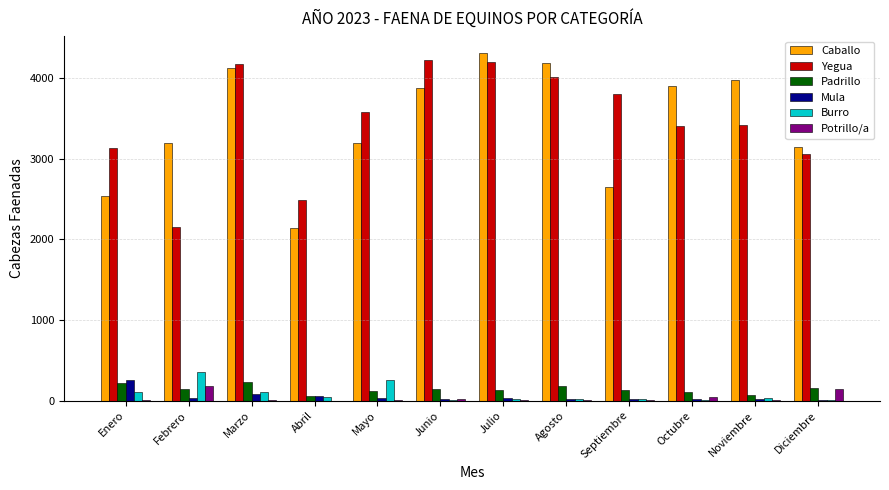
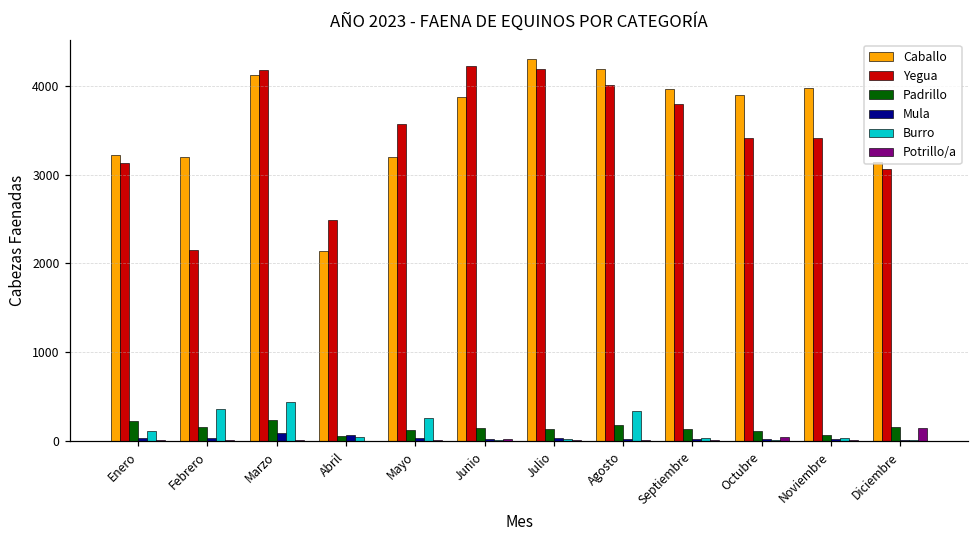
Caballo, Enero: 2500 -> 3200
Mula, Enero: 300 -> 0
Potrillo/a, Febrero: 200 -> 0
Burro, Marzo: 100 -> 400
Burro, Agosto: 0 -> 300
Caballo, Septiembre: 2600 -> 4000
